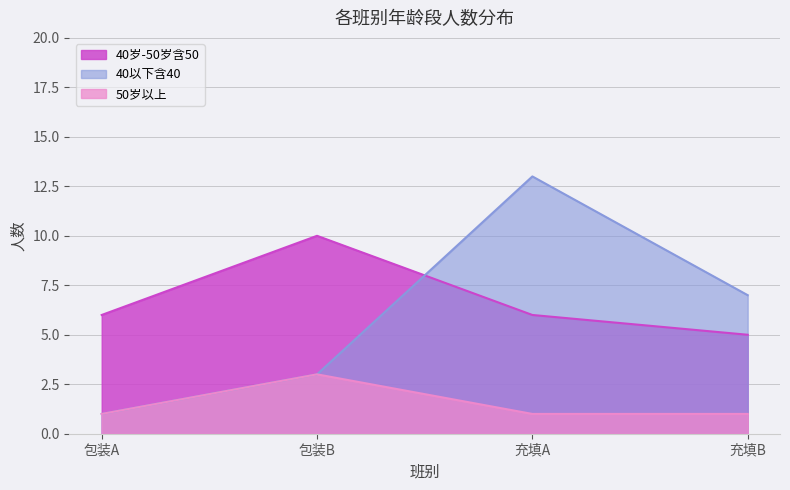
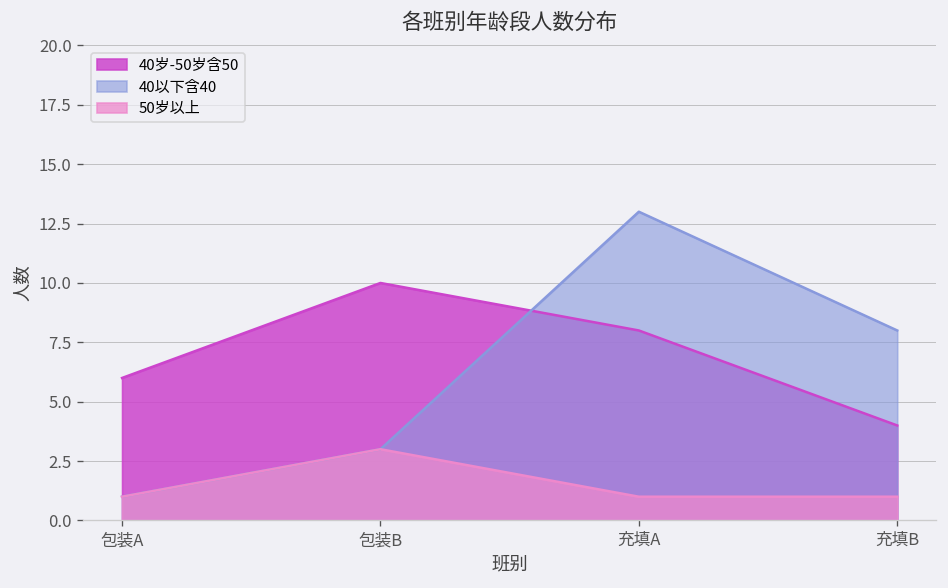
40岁-50岁含50, 充填A: 6 -> 8
40岁-50岁含50, 充填B: 5 -> 4
40以下含40, 充填B: 7 -> 8
